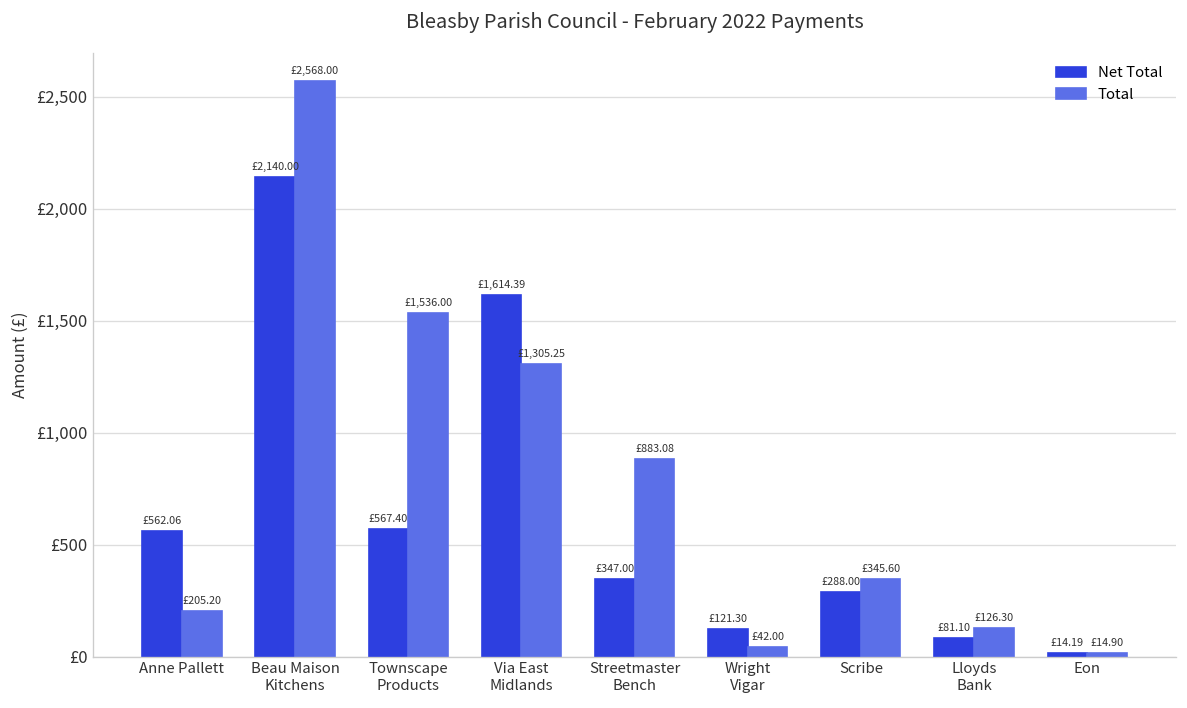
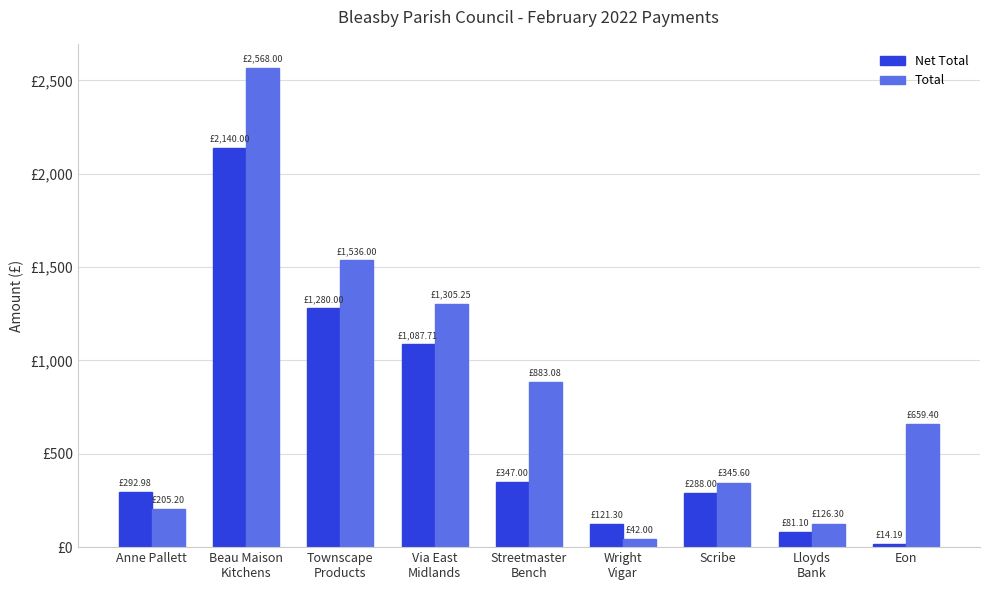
Net Total, Anne Pallett: £562.06 -> £292.98
Net Total, Townscape Products: £567.40 -> £1,280.00
Net Total, Via East Midlands: £1,614.39 -> £1,087.71
Total, Eon: £14.90 -> £659.40
